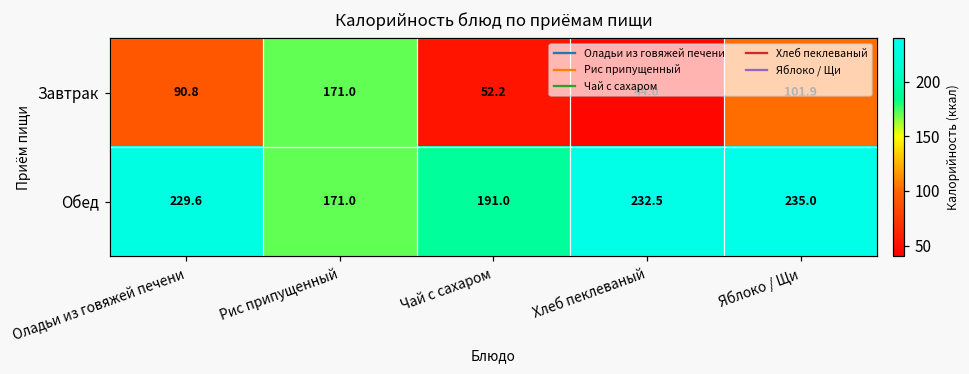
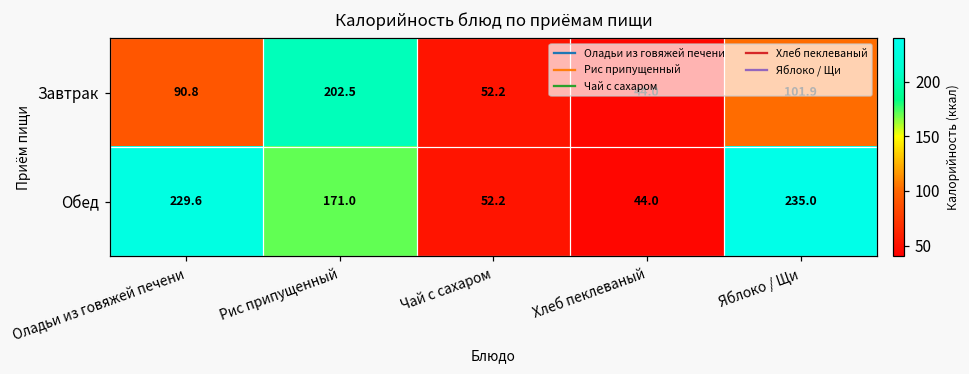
Завтрак, Рис припущенный: 171.0 -> 202.5
Обед, Чай с сахаром: 191.0 -> 52.2
Обед, Хлеб пеклеваный: 232.5 -> 44.0
